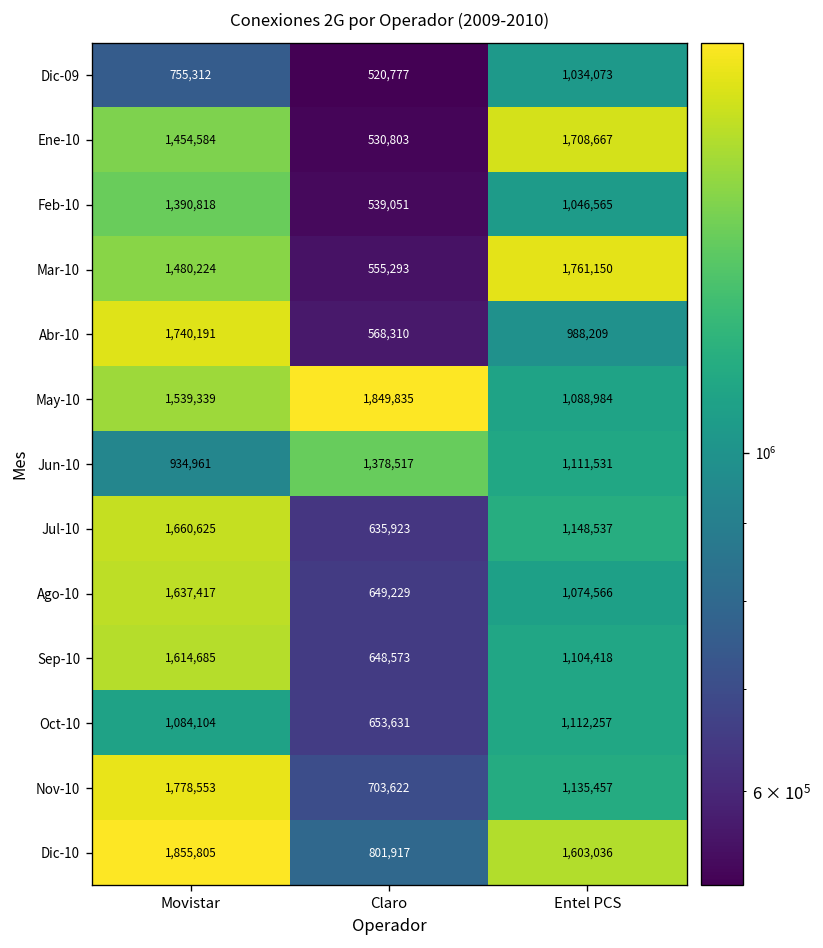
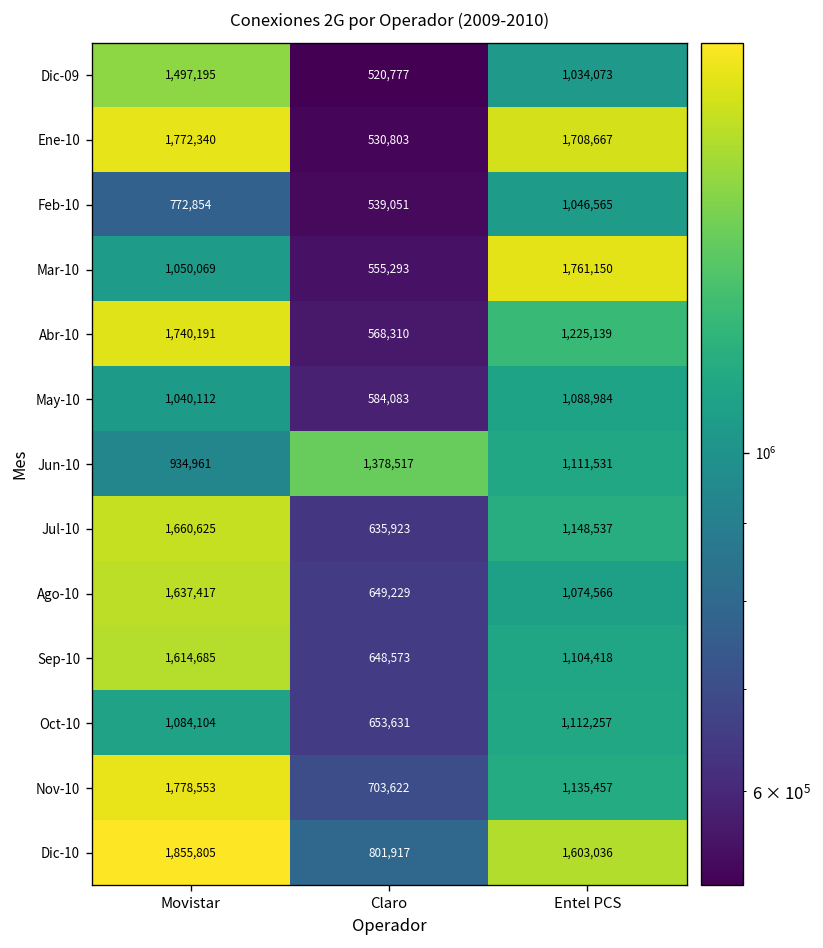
Dic-09, Movistar: 755,312 -> 1,497,195
Ene-10, Movistar: 1,454,584 -> 1,772,340
Feb-10, Movistar: 1,390,818 -> 772,854
Mar-10, Movistar: 1,480,224 -> 1,050,069
Abr-10, Entel PCS: 988,209 -> 1,225,139
May-10, Movistar: 1,539,339 -> 1,040,112
May-10, Claro: 1,849,835 -> 584,083
